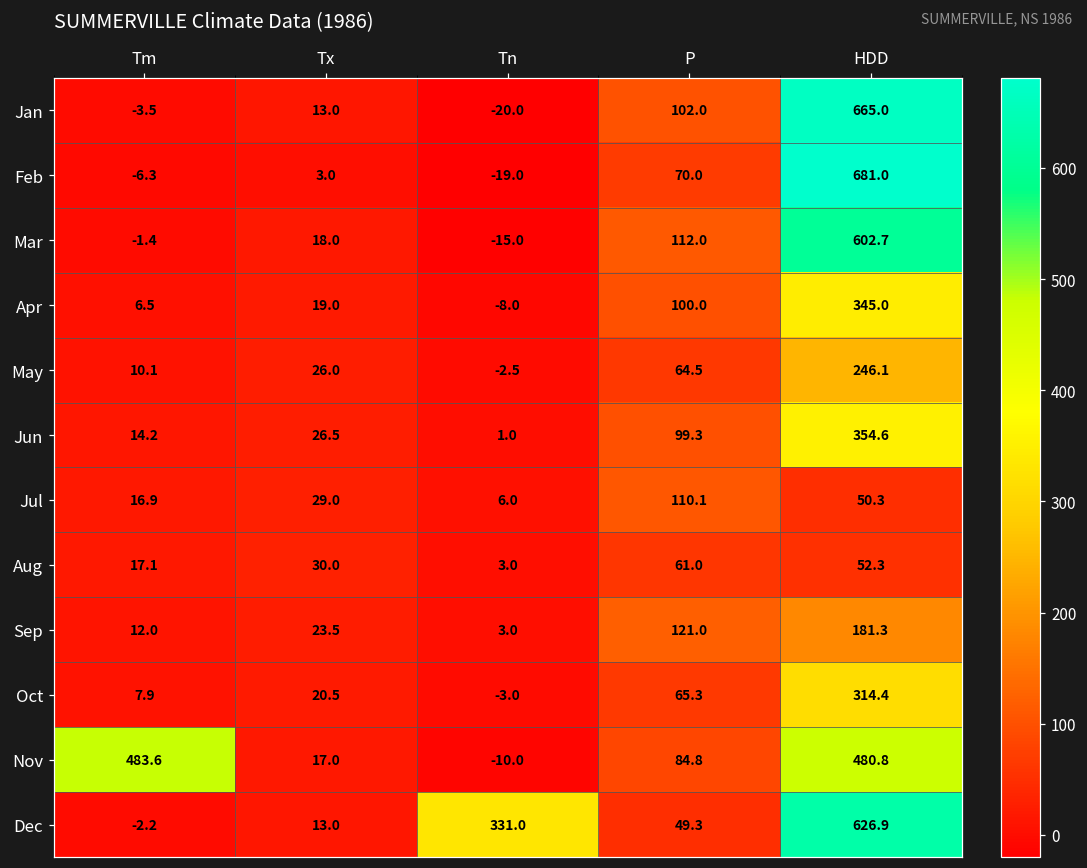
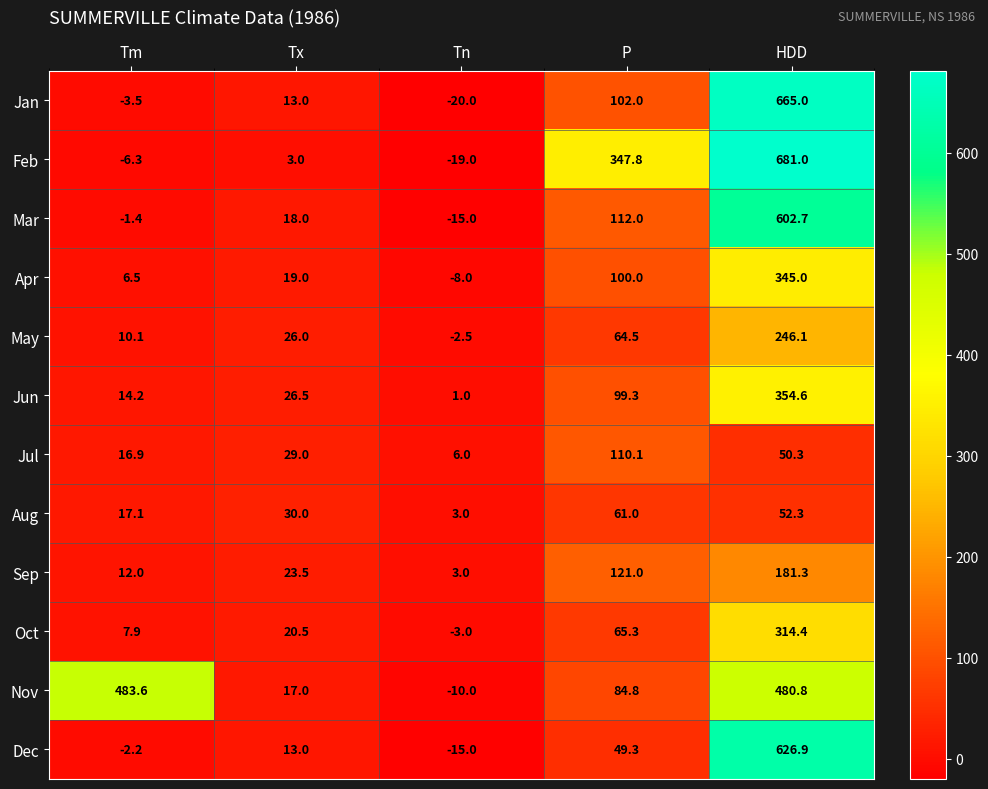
Feb, P: 70.0 -> 347.8
Dec, Tn: 331.0 -> -15.0
